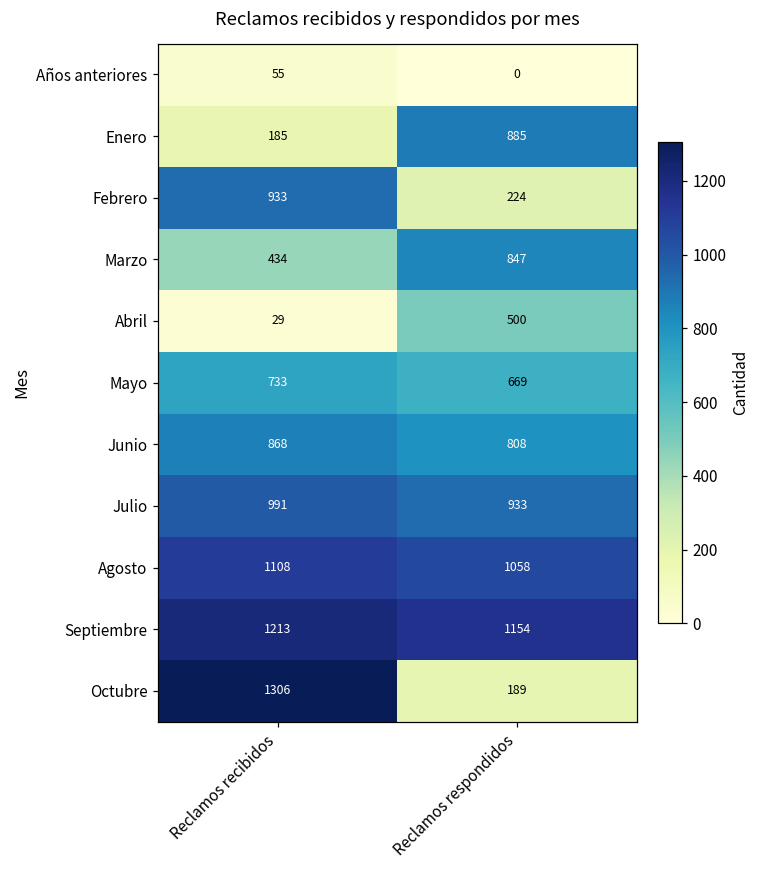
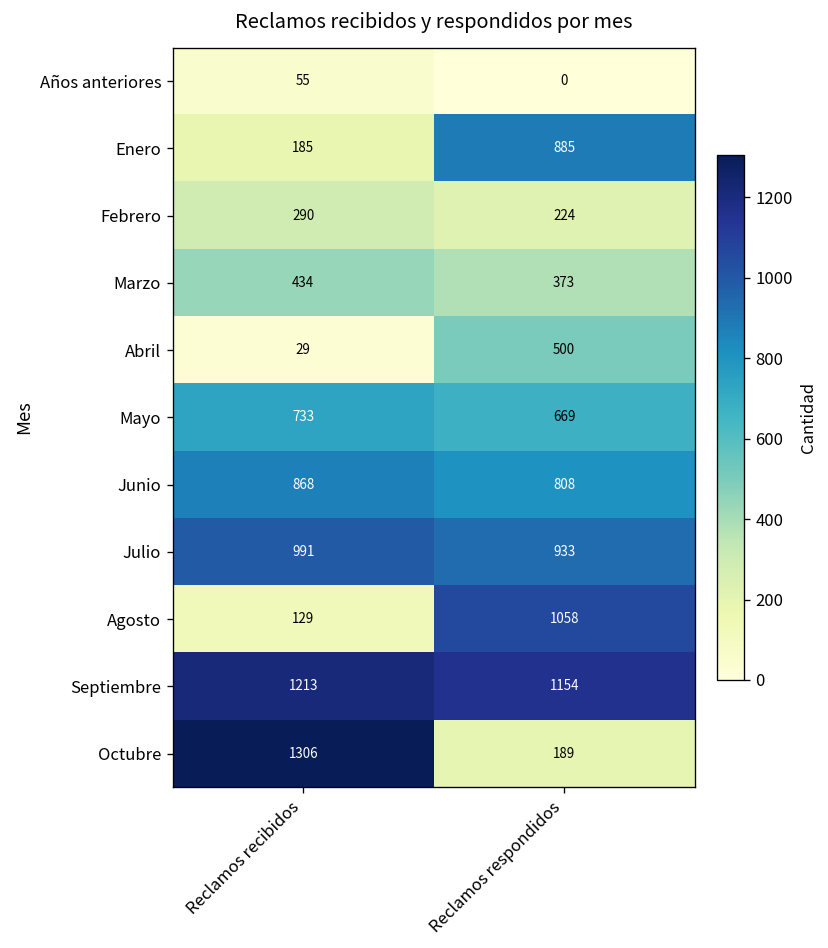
Febrero, Reclamos recibidos: 933 -> 290
Marzo, Reclamos respondidos: 847 -> 373
Agosto, Reclamos recibidos: 1108 -> 129
